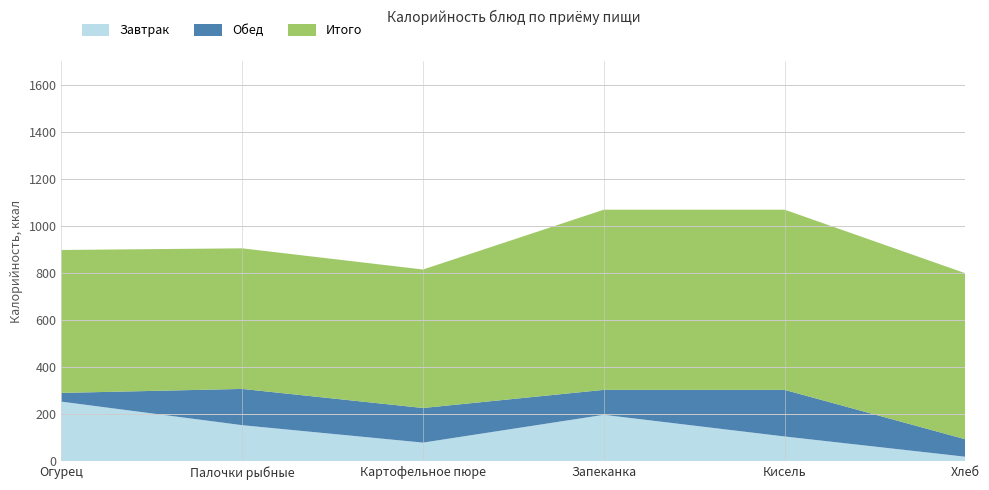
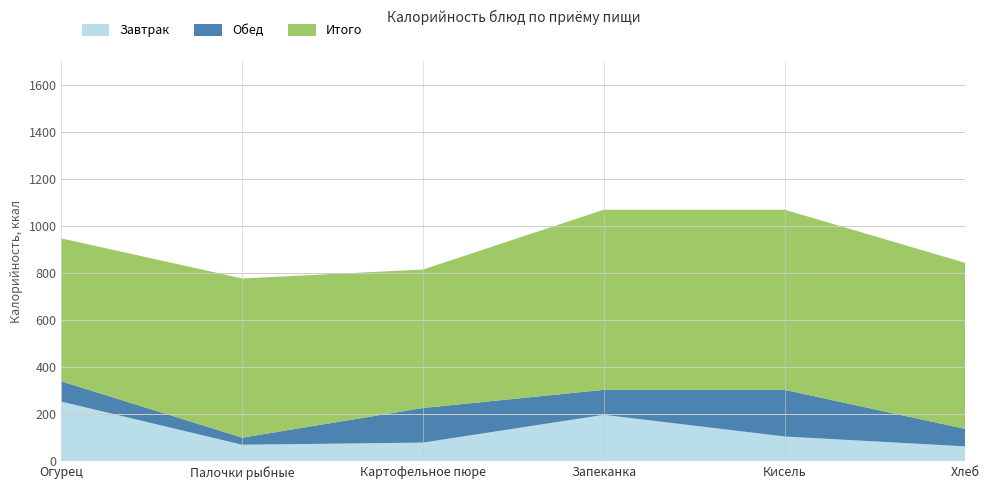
Обед, Огурец: 40 -> 90
Завтрак, Палочки рыбные: 150 -> 70
Обед, Палочки рыбные: 150 -> 30
Итого, Палочки рыбные: 600 -> 680
Завтрак, Хлеб: 20 -> 60
